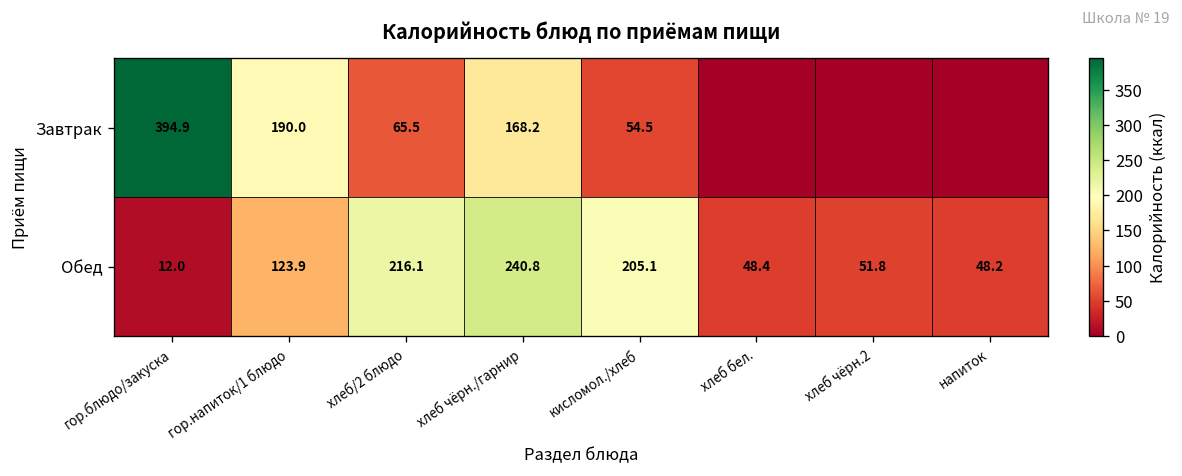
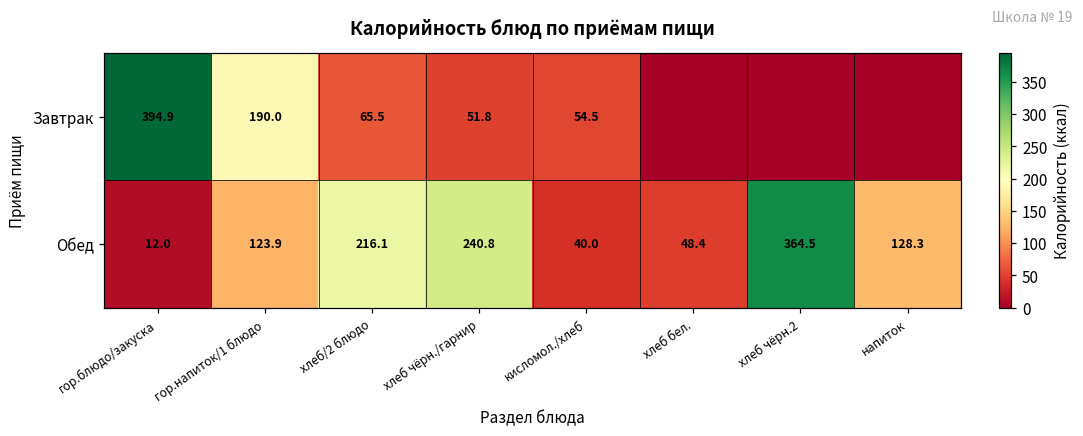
Завтрак, хлеб чёрн./гарнир: 168.2 -> 51.8
Обед, кисломол./хлеб: 205.1 -> 40.0
Обед, хлеб чёрн.2: 51.8 -> 364.5
Обед, напиток: 48.2 -> 128.3
